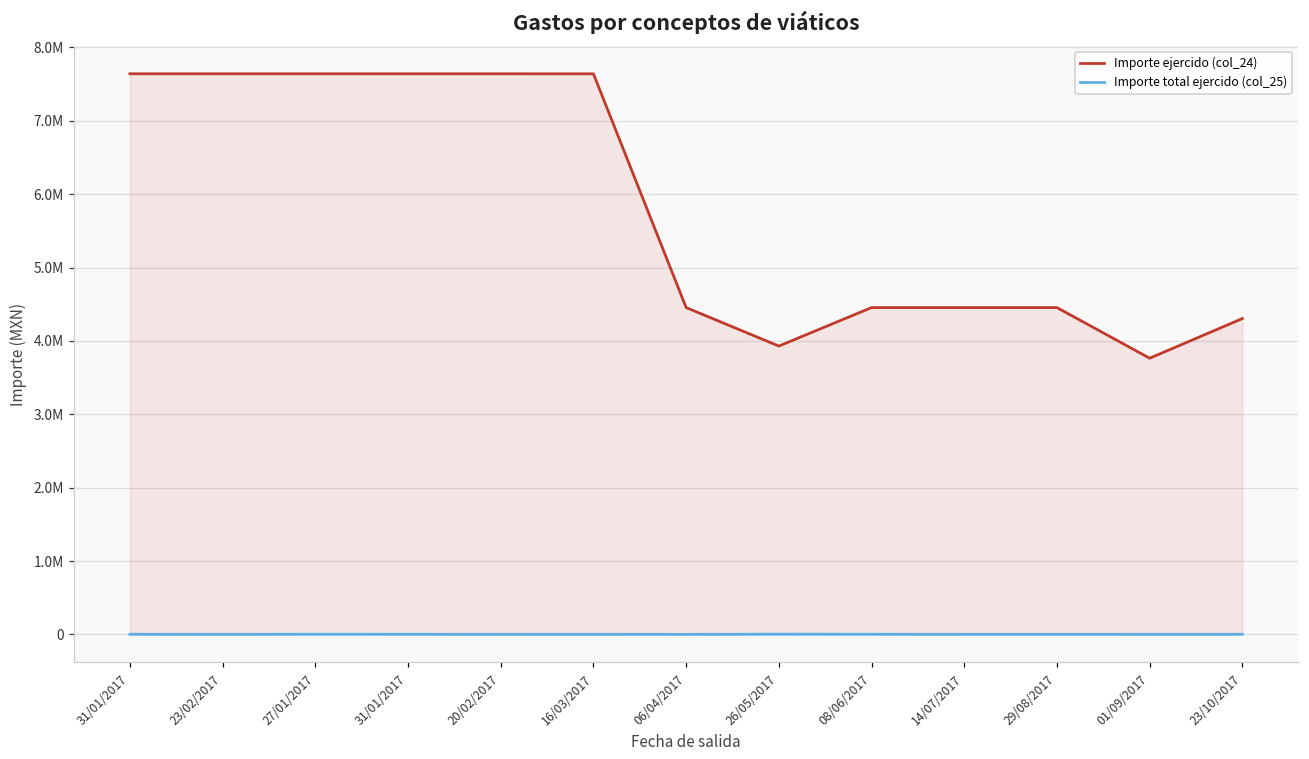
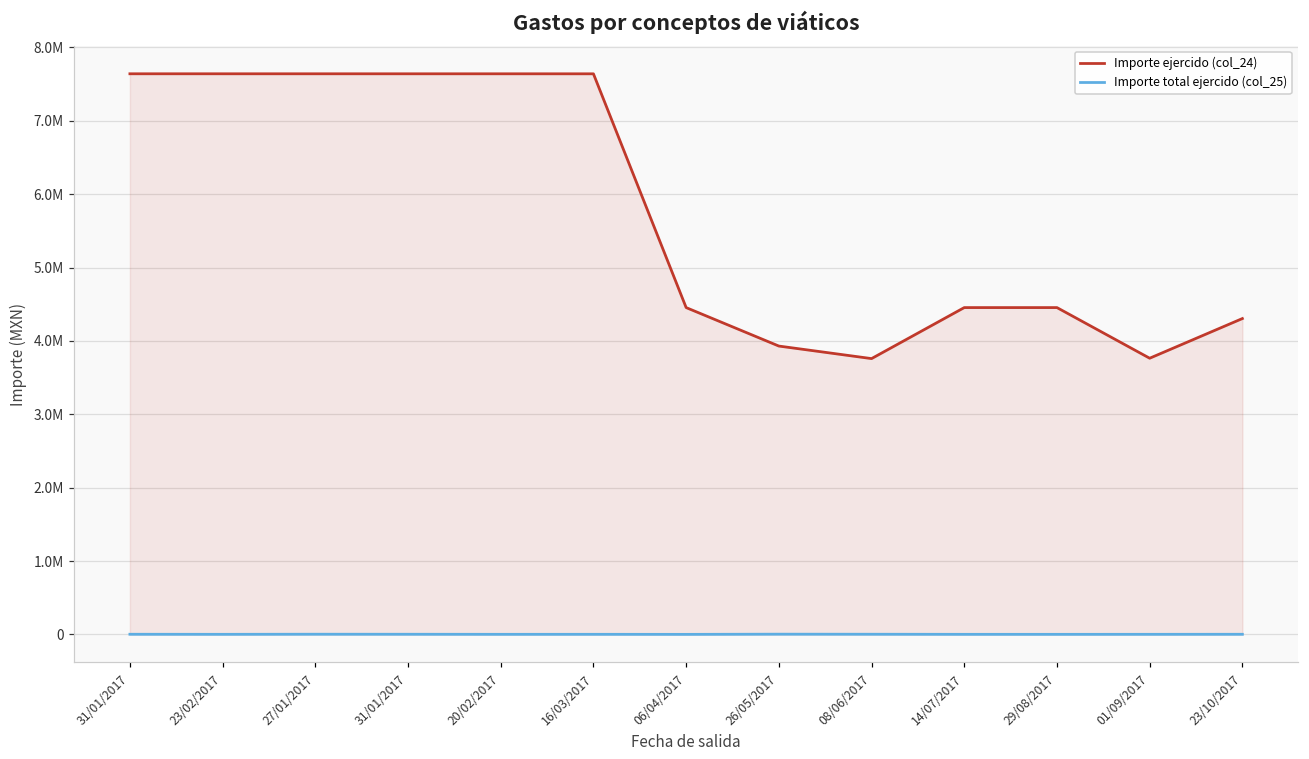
Importe ejercido (col_24), 08/06/2017: 4500000 -> 3800000
